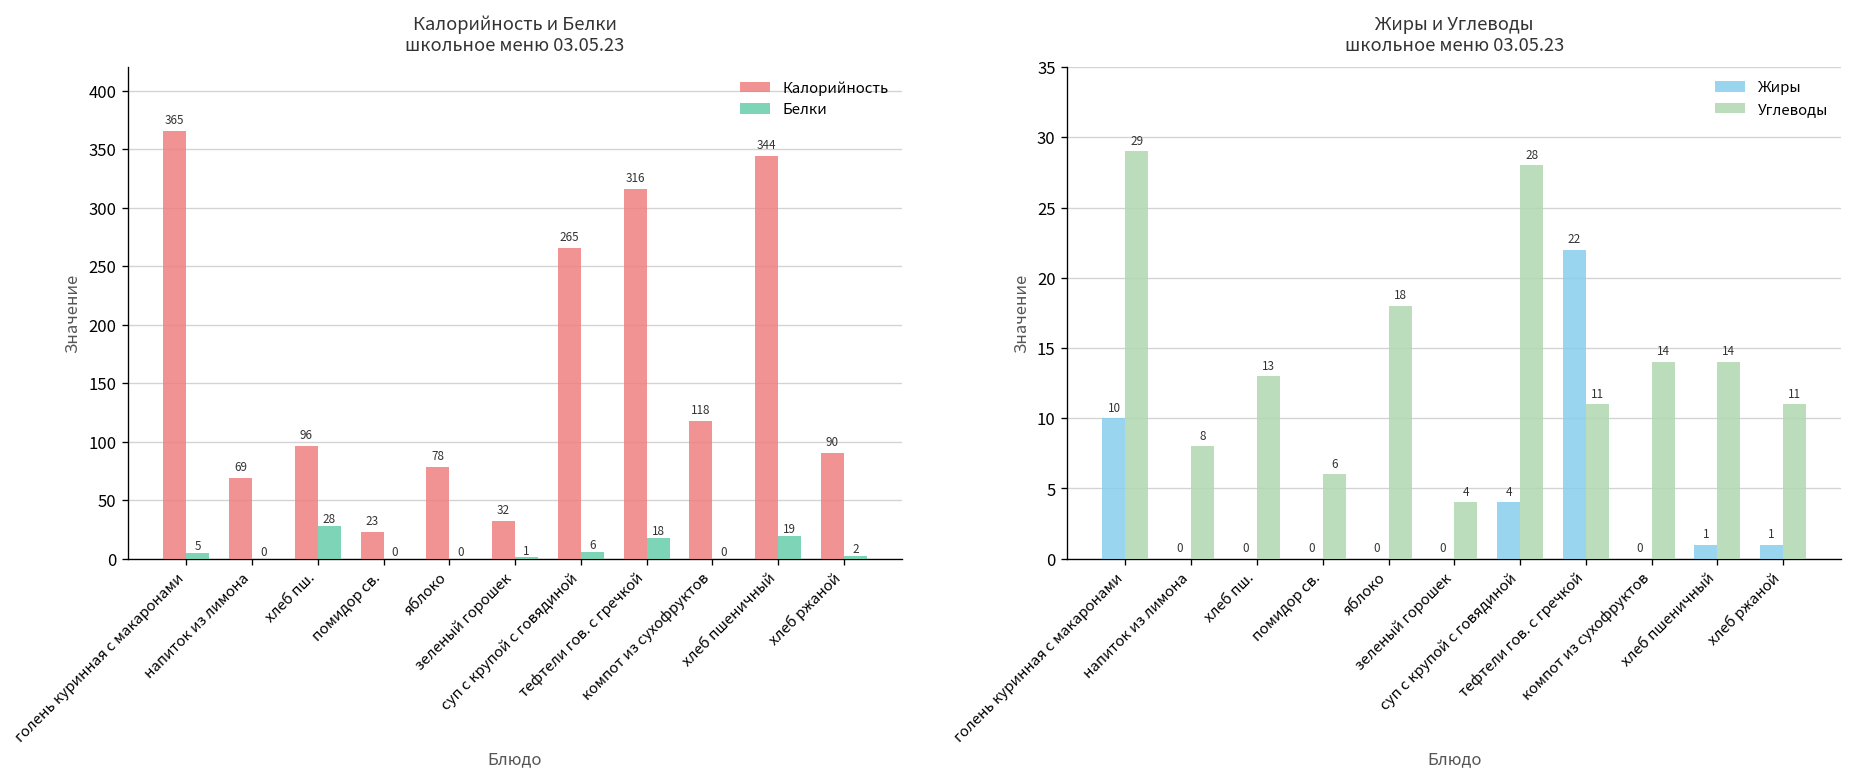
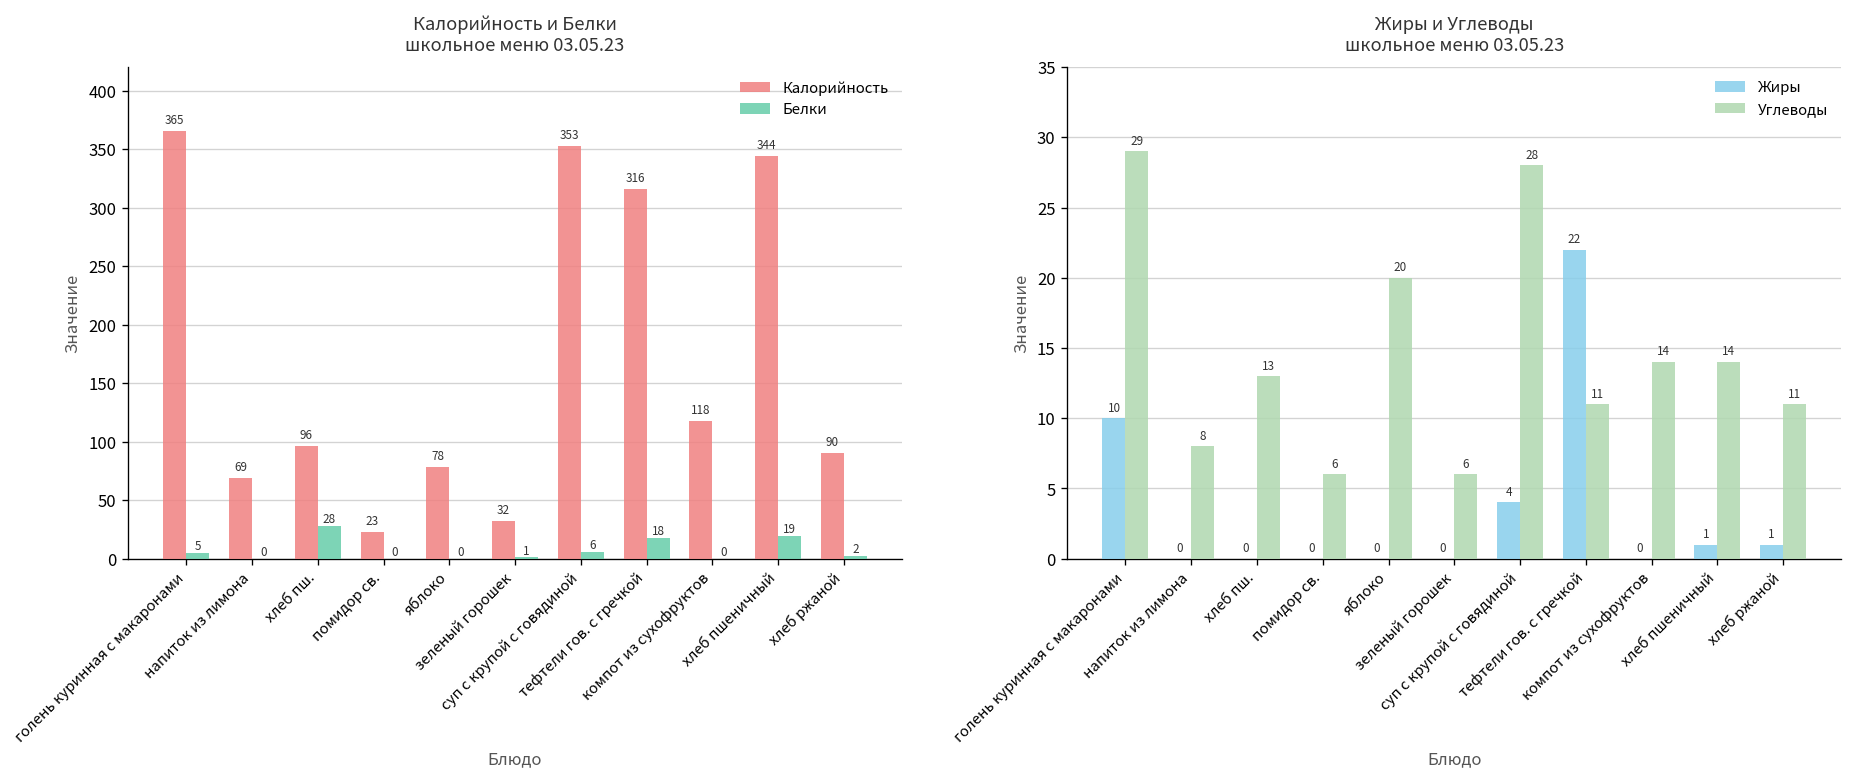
Калорийность и Белки школьное меню 03.05.23, Калорийность, суп с крупой с говядиной: 265 -> 353
Жиры и Углеводы школьное меню 03.05.23, Углеводы, яблоко: 18 -> 20
Жиры и Углеводы школьное меню 03.05.23, Углеводы, зеленый горошек: 4 -> 6
